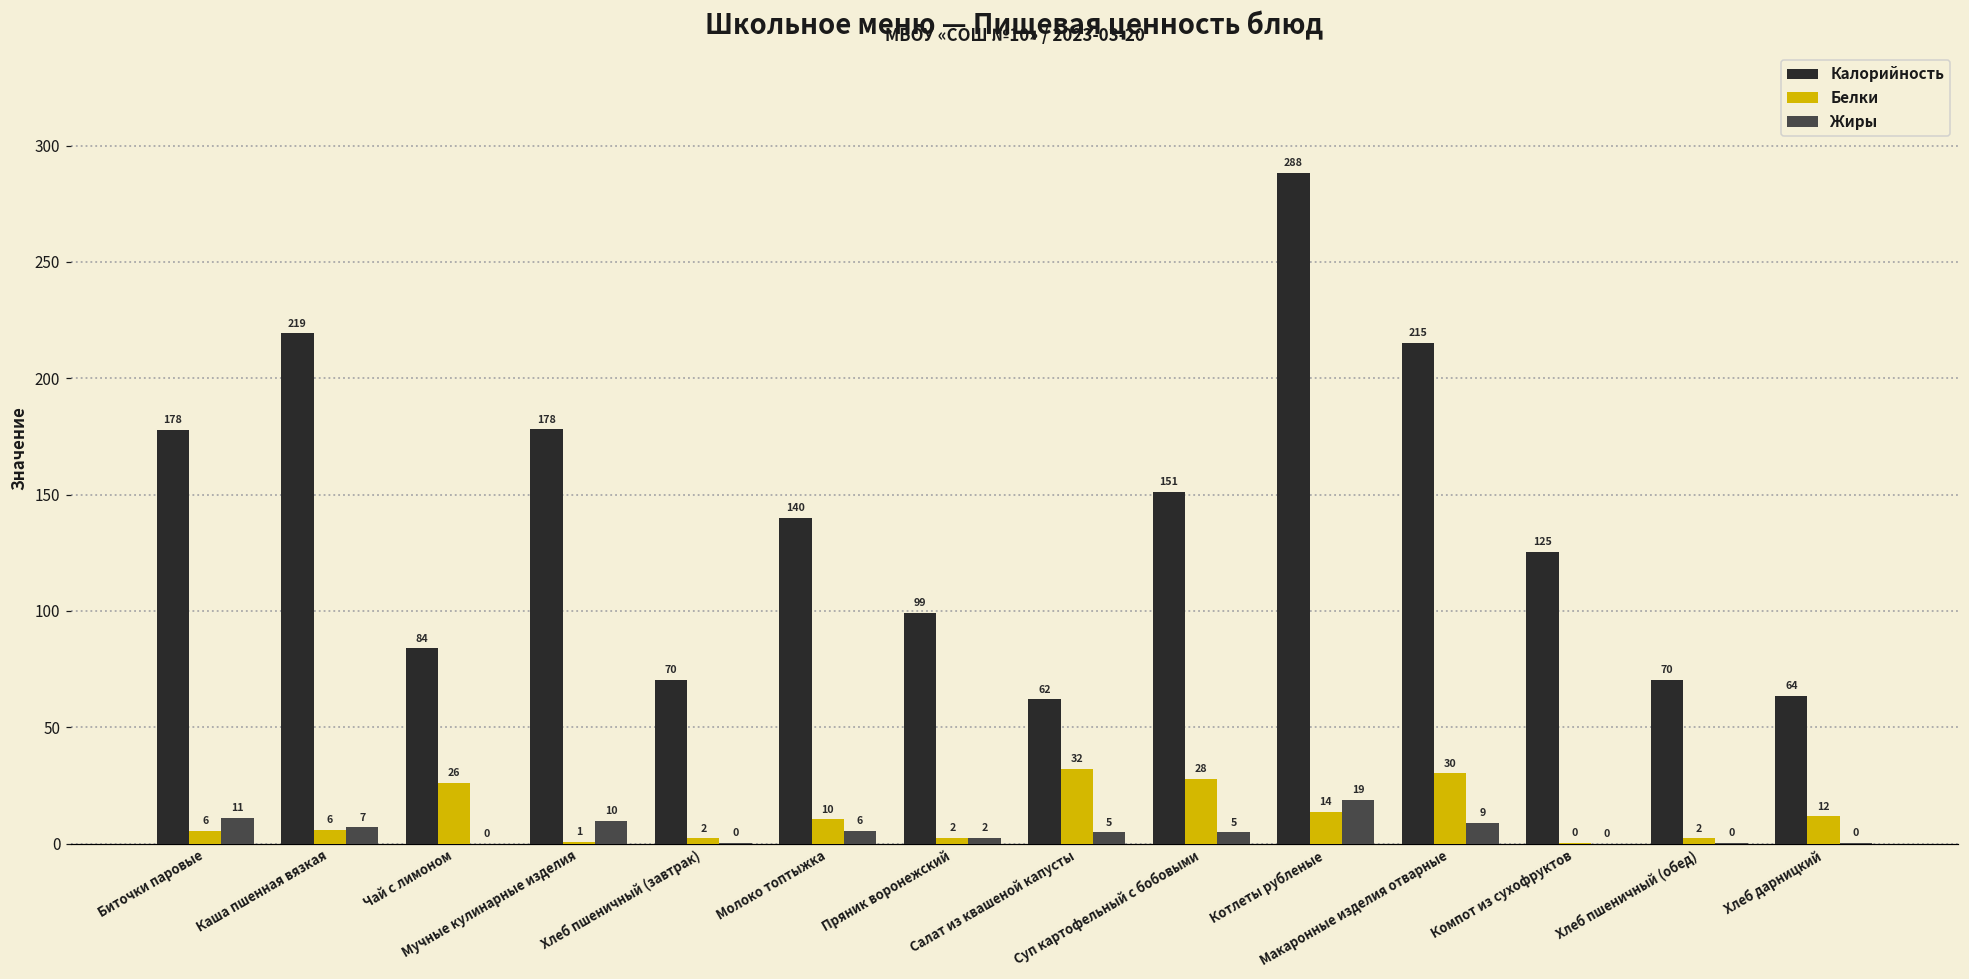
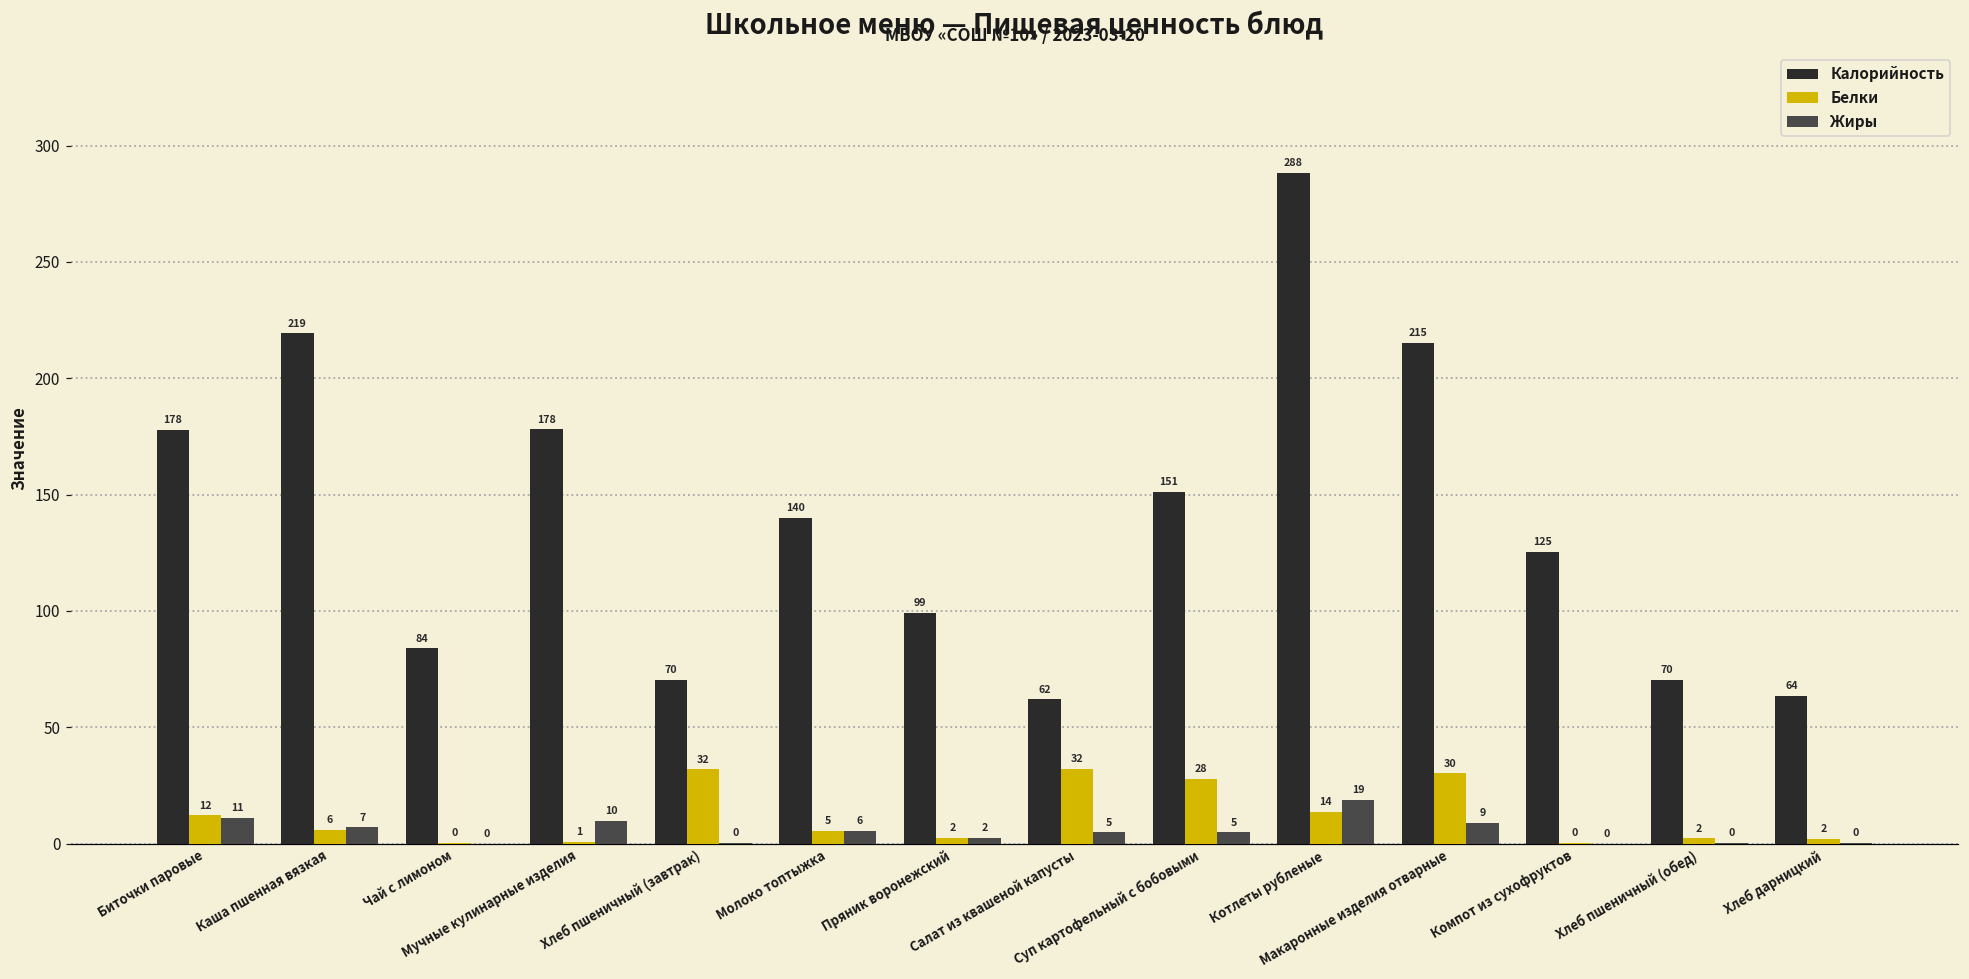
Белки, Биточки паровые: 6 -> 12
Белки, Чай с лимоном: 26 -> 0
Белки, Хлеб пшеничный (завтрак): 2 -> 32
Белки, Молоко топтыжка: 10 -> 5
Белки, Хлеб дарницкий: 12 -> 2
